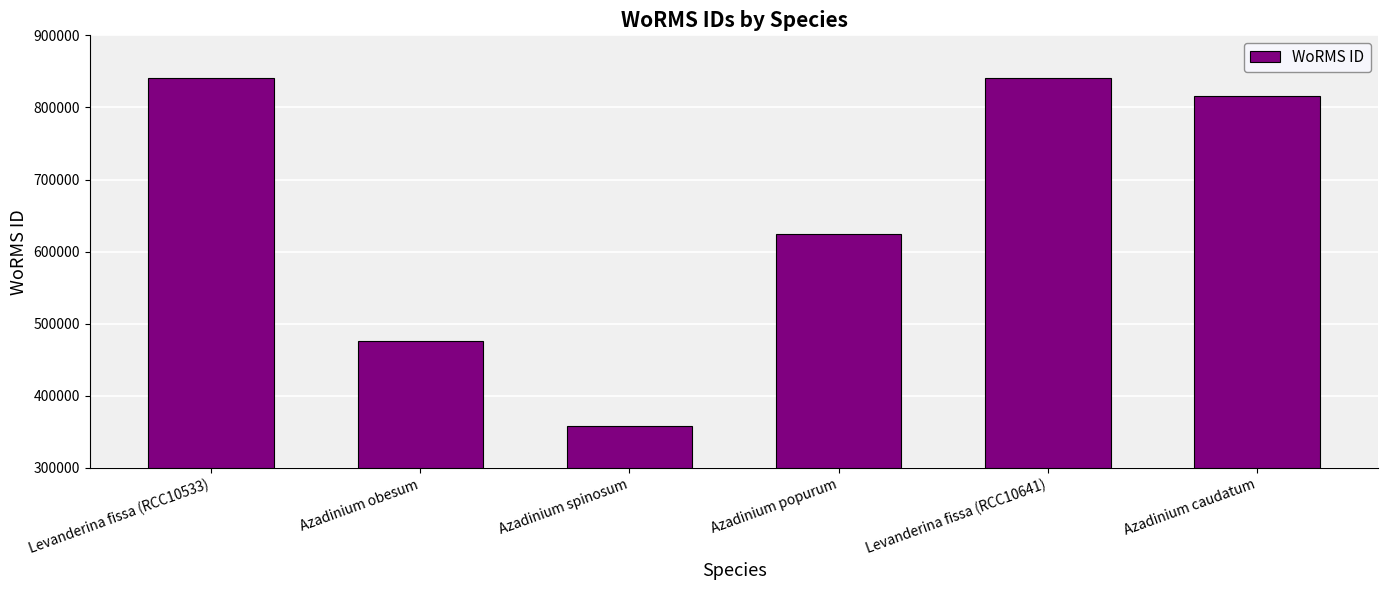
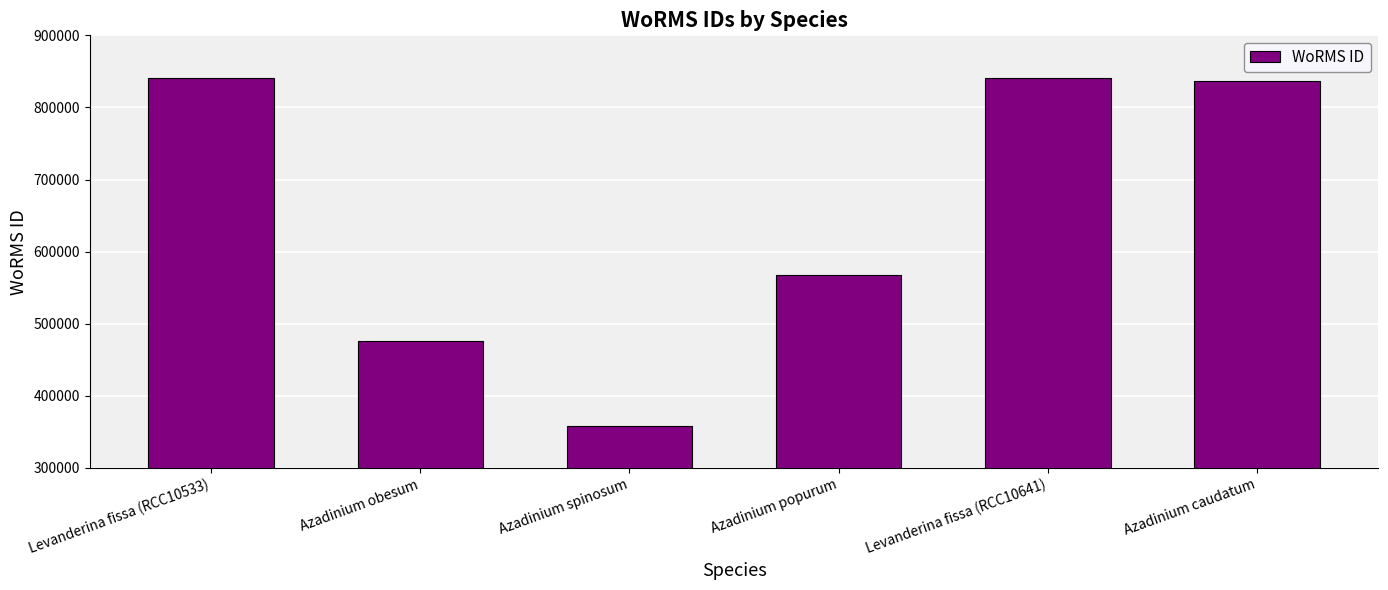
Azadinium popurum: 620000 -> 570000
Azadinium caudatum: 820000 -> 840000
